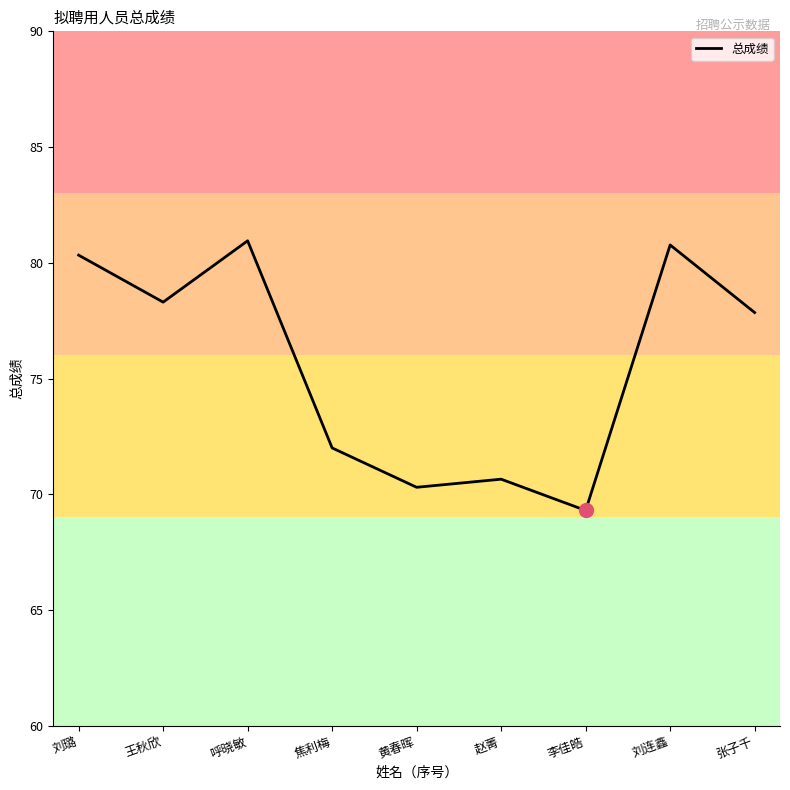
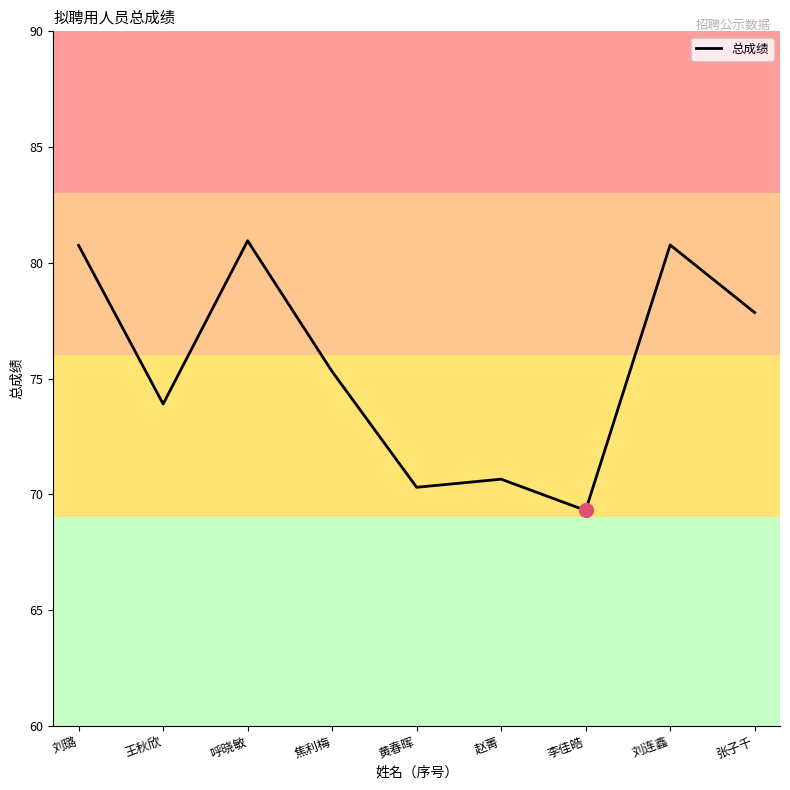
总成绩, 刘璐: 80.3 -> 80.8
总成绩, 王秋欣: 78.3 -> 73.9
总成绩, 焦利梅: 72.0 -> 75.3
